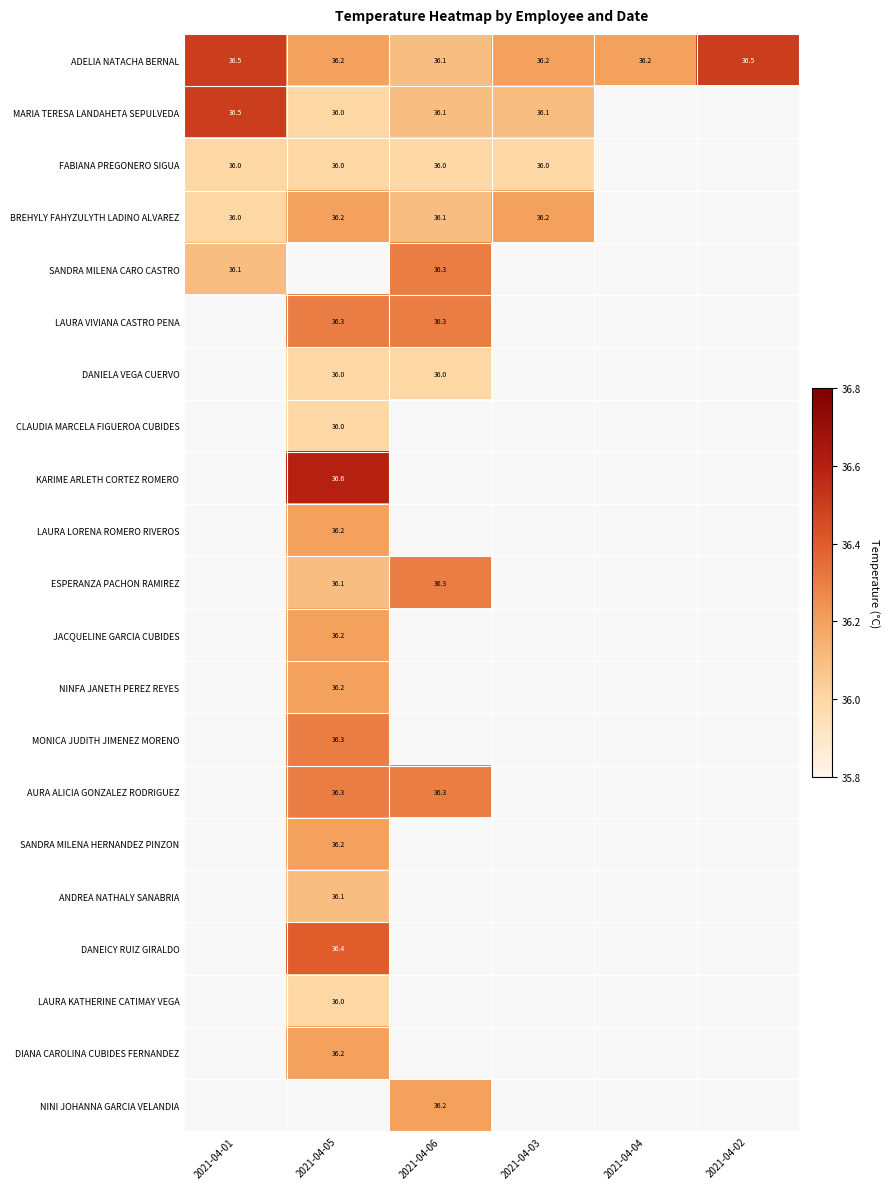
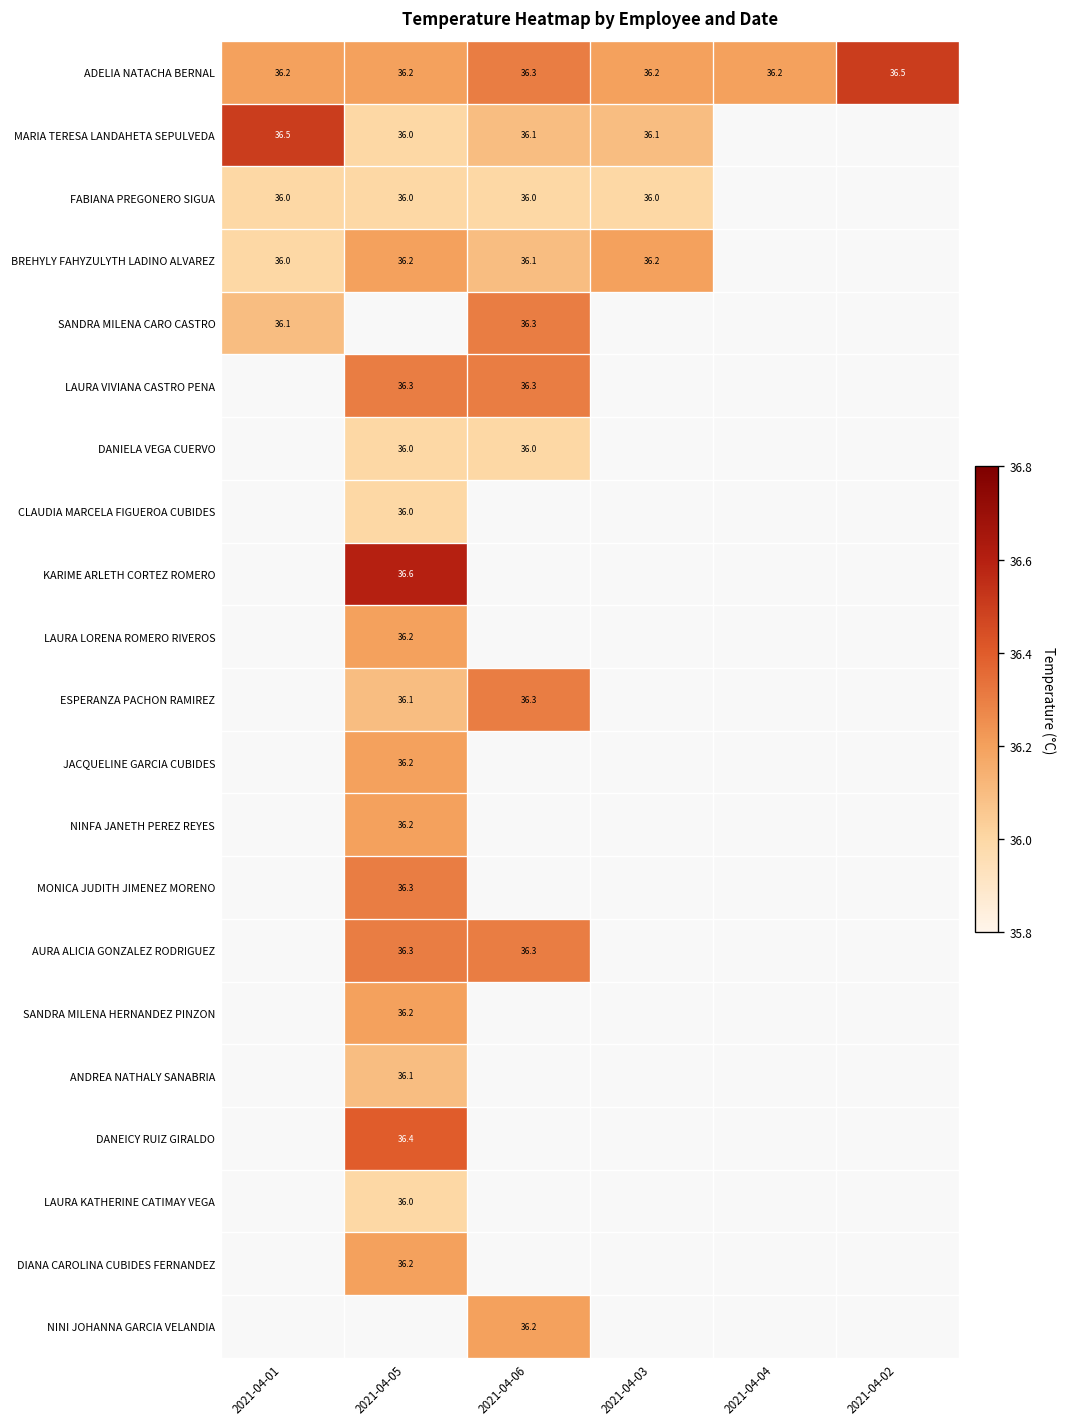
ADELIA NATACHA BERNAL, 2021-04-01: 36.5 -> 36.2
ADELIA NATACHA BERNAL, 2021-04-06: 36.1 -> 36.3
